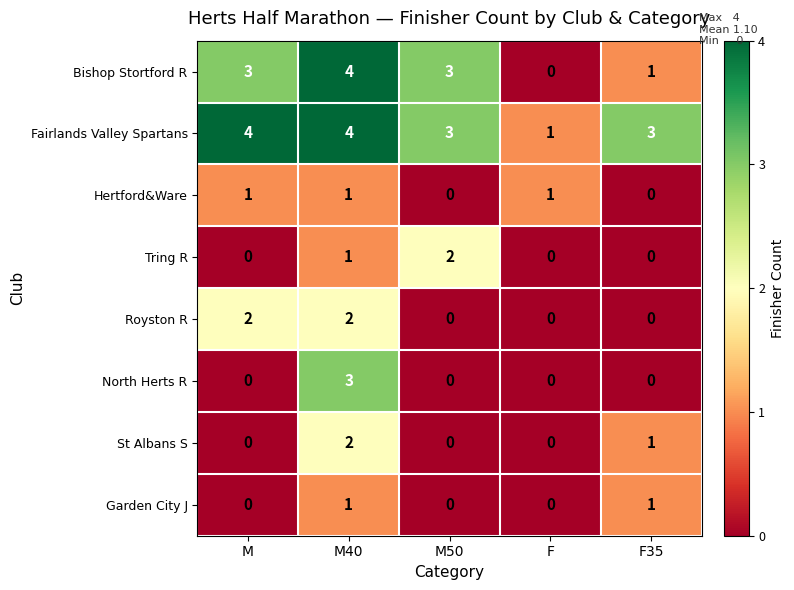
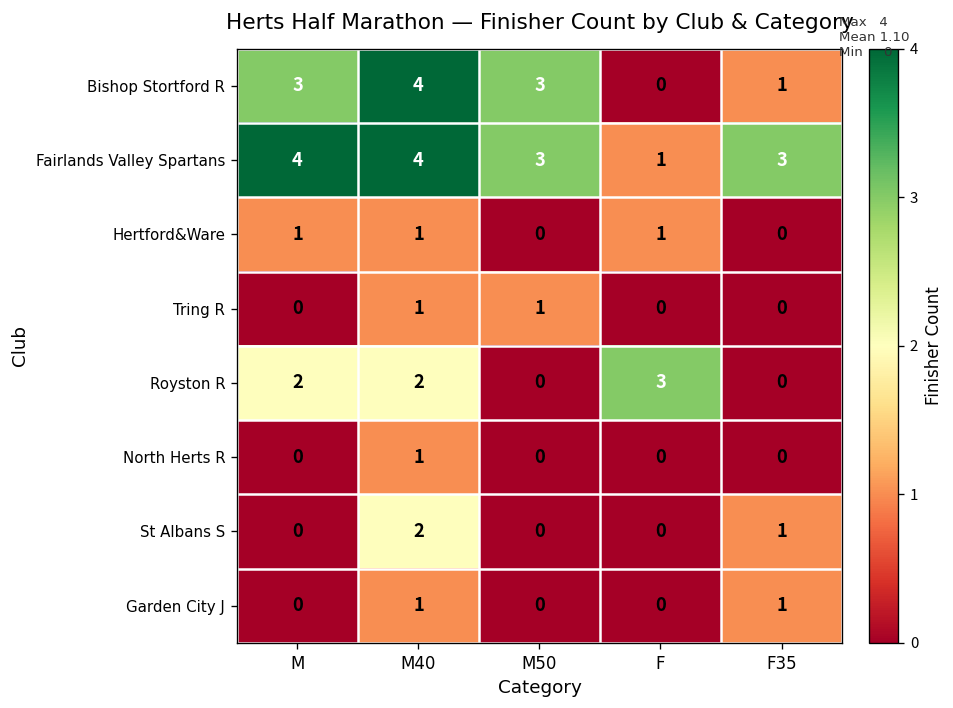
Tring R, M50: 2 -> 1
Royston R, F: 0 -> 3
North Herts R, M40: 3 -> 1
